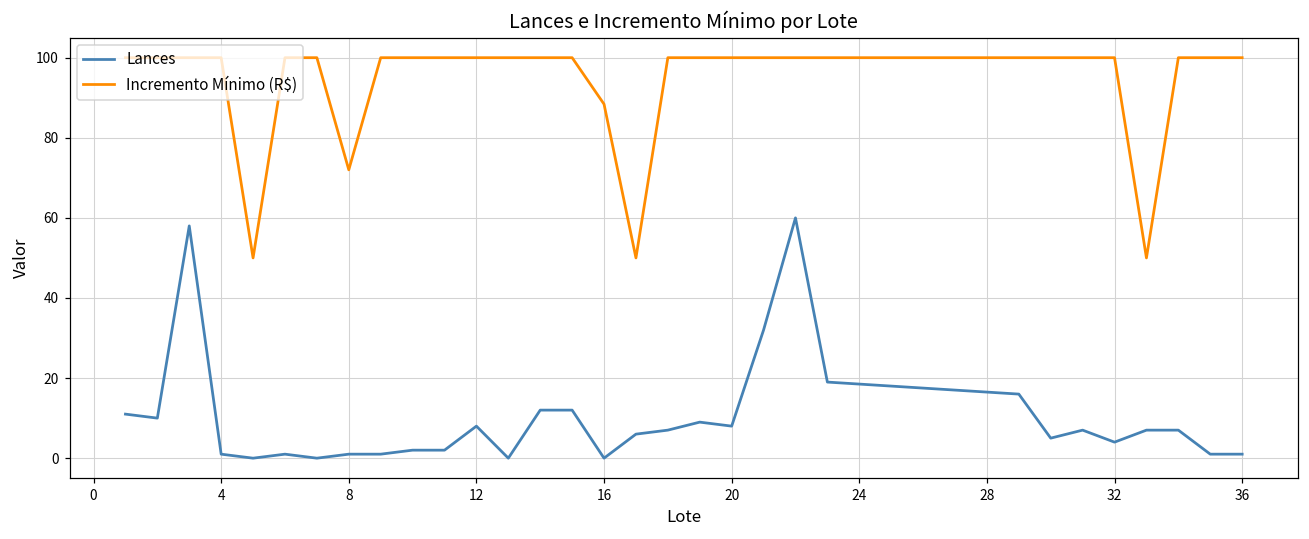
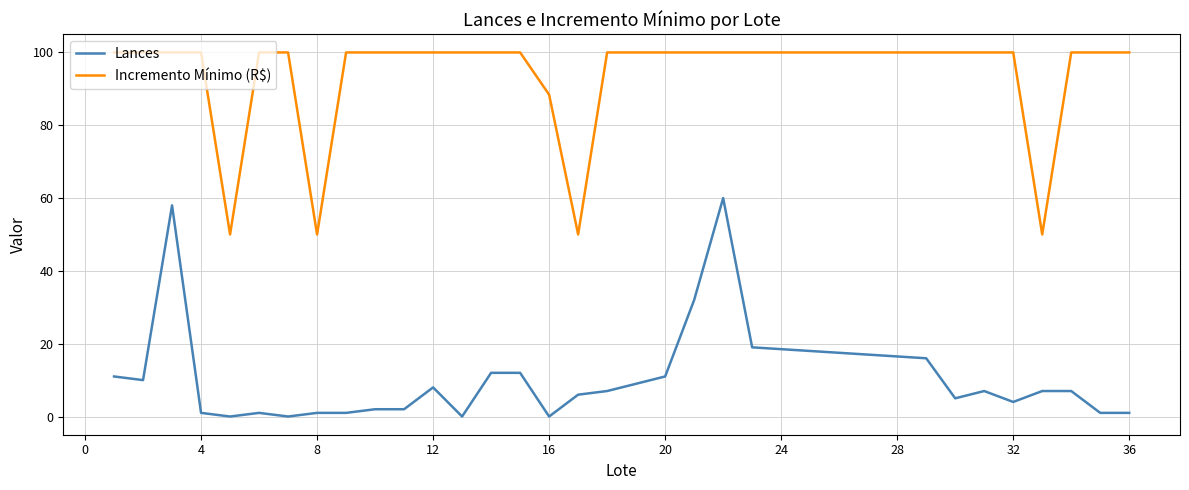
Incremento Mínimo (R$), 8: 72 -> 50
Lances, 20: 8 -> 11
